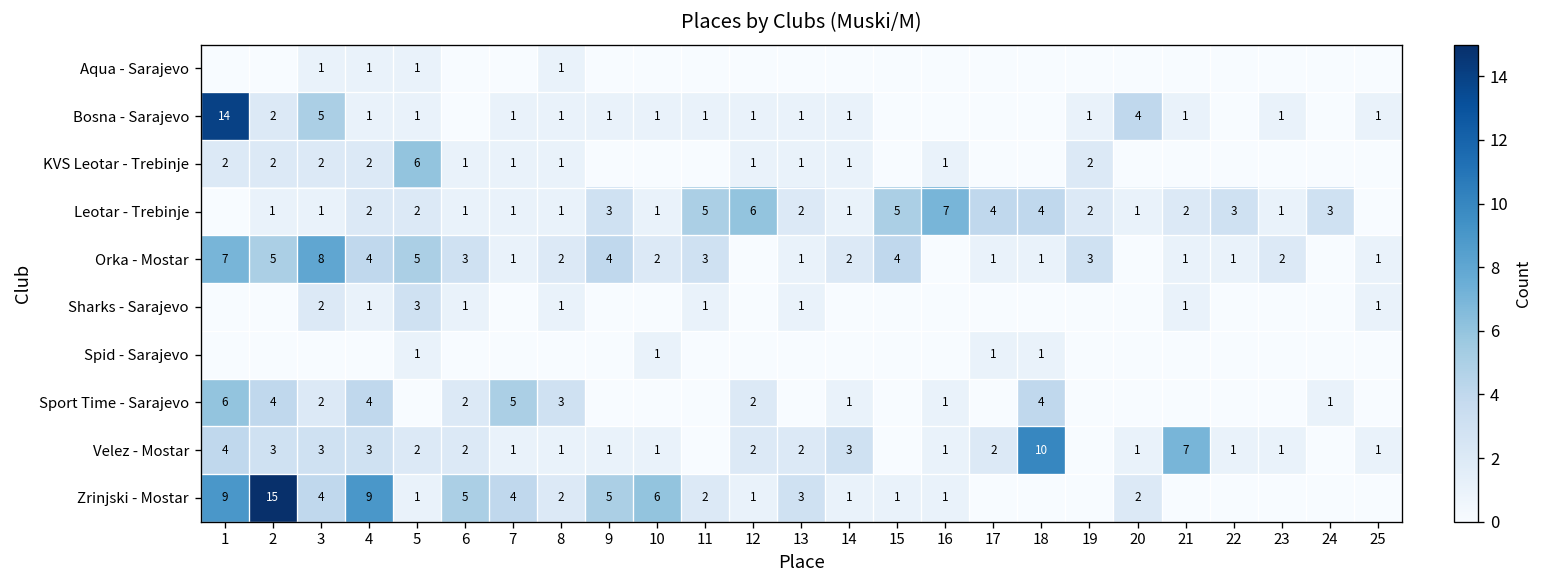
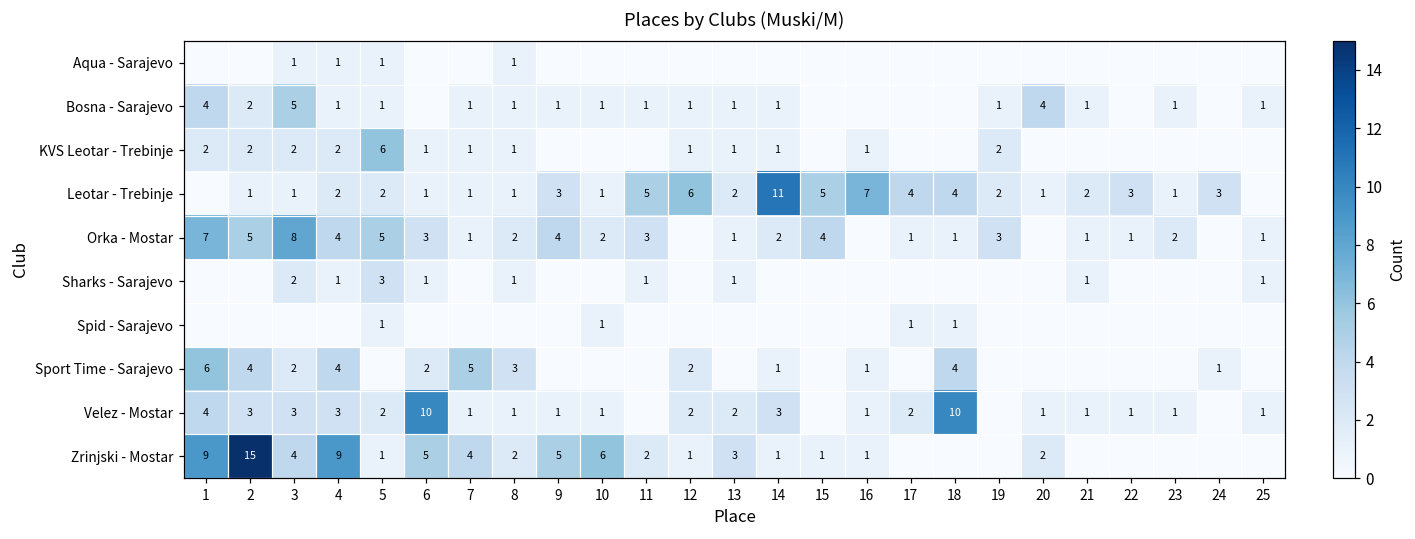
Bosna - Sarajevo, 1: 14 -> 4
Leotar - Trebinje, 14: 1 -> 11
Velez - Mostar, 6: 2 -> 10
Velez - Mostar, 21: 7 -> 1
